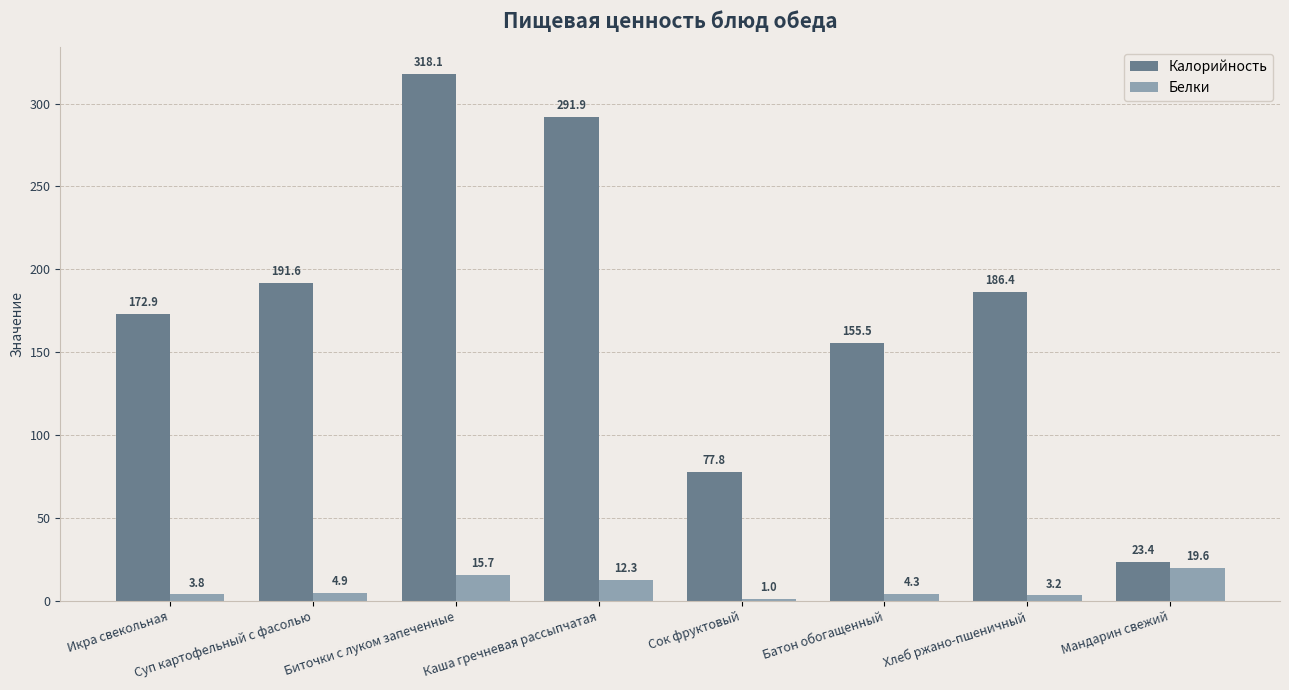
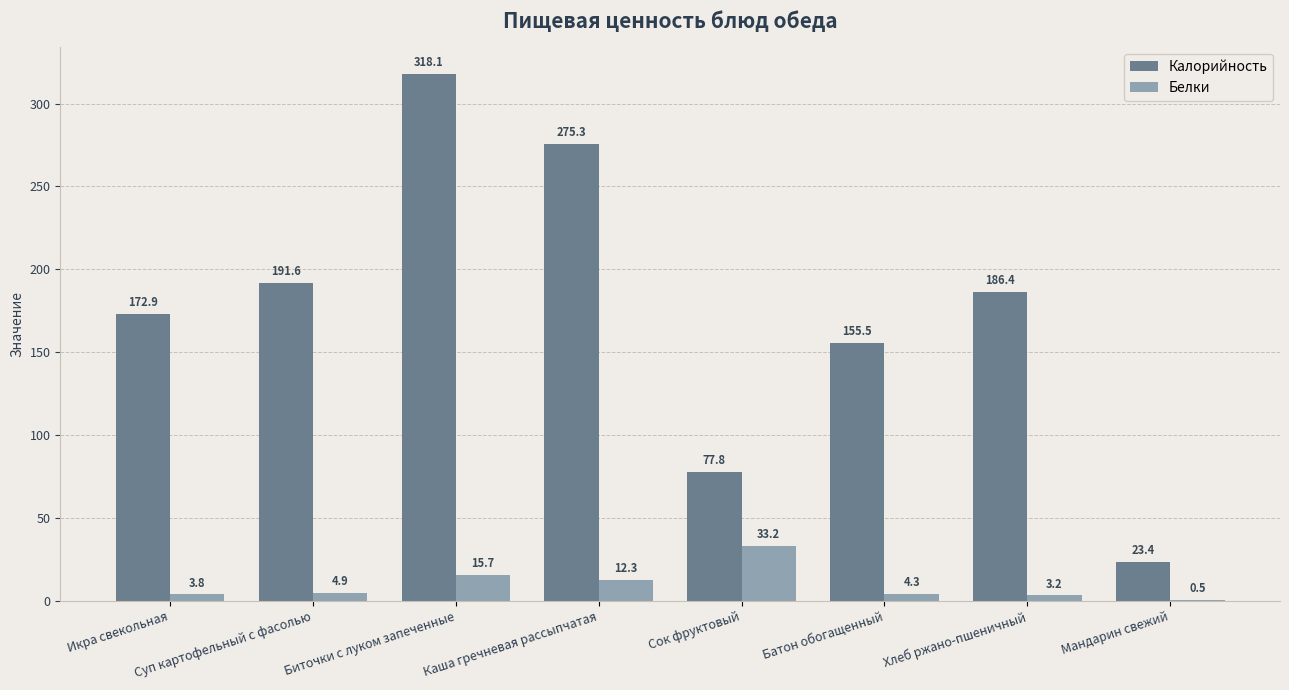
Калорийность, Каша гречневая рассыпчатая: 291.9 -> 275.3
Белки, Сок фруктовый: 1.0 -> 33.2
Белки, Мандарин свежий: 19.6 -> 0.5
